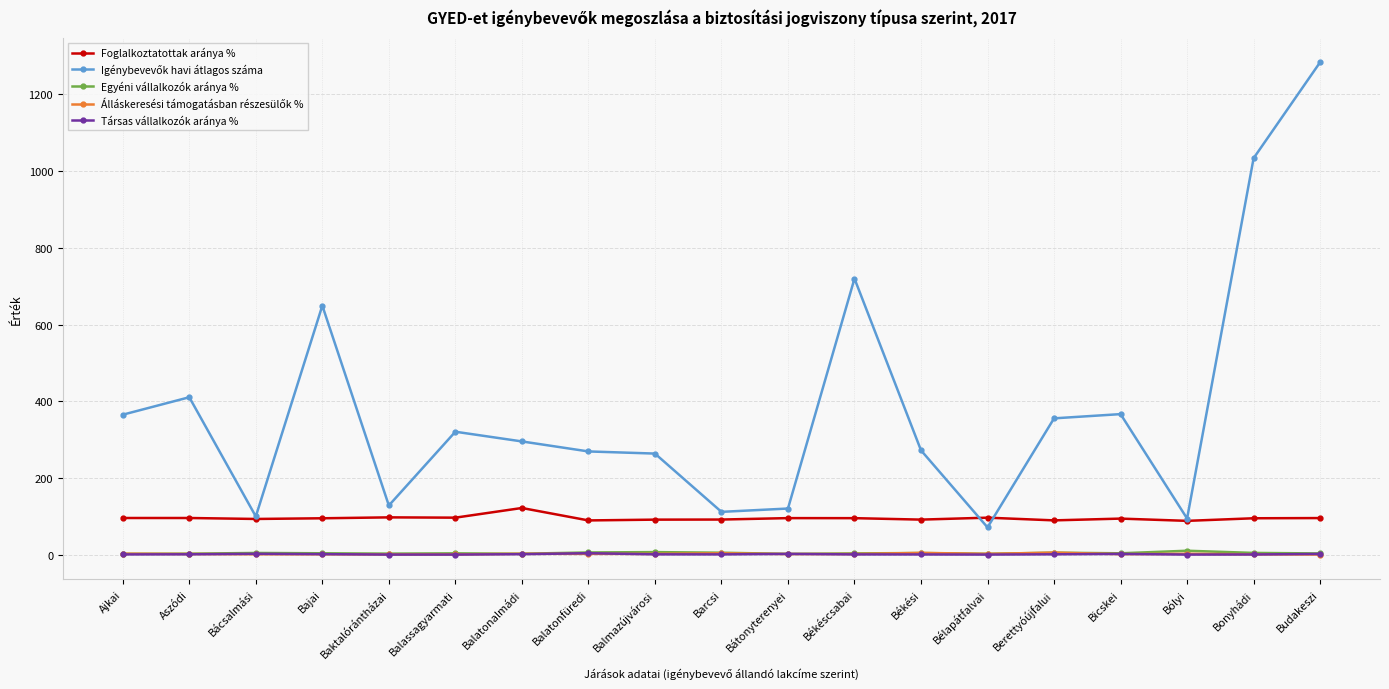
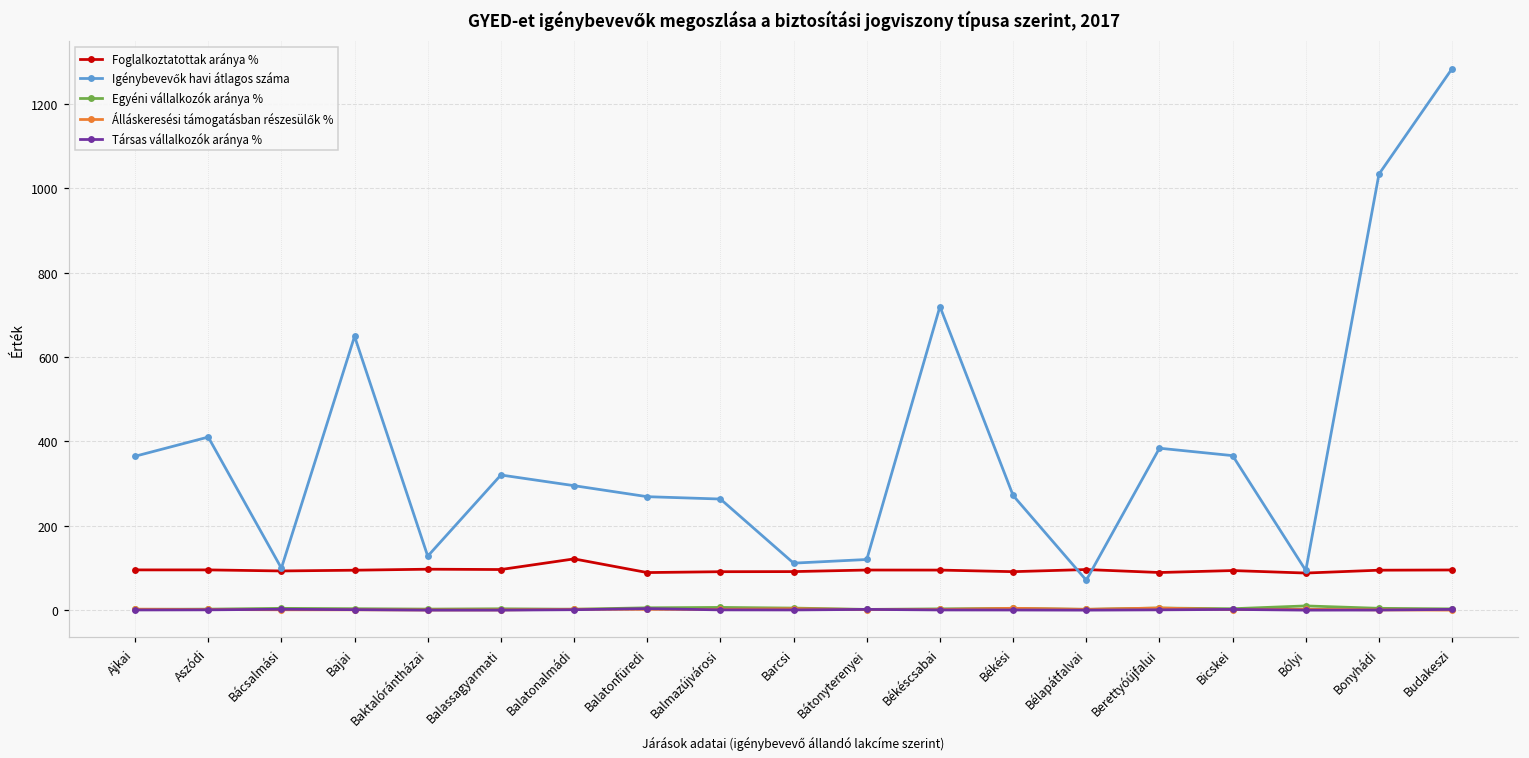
Igénybevevők havi átlagos száma, Berettyóújfalui: 360 -> 380
